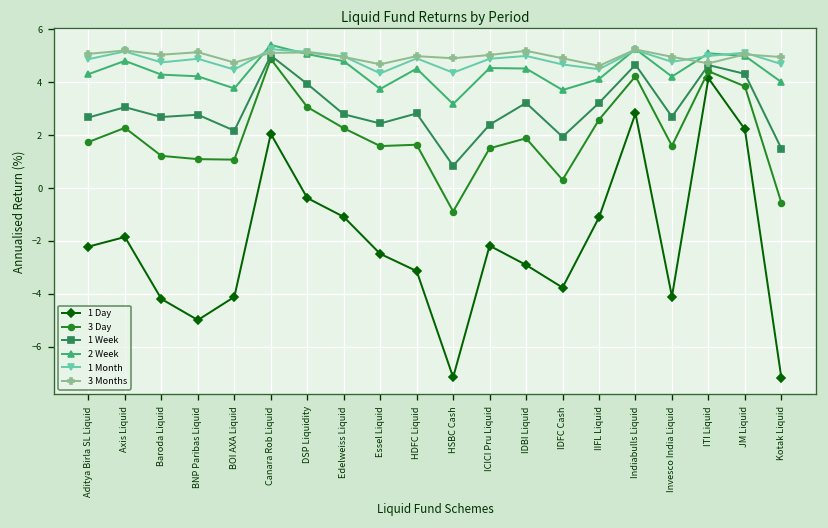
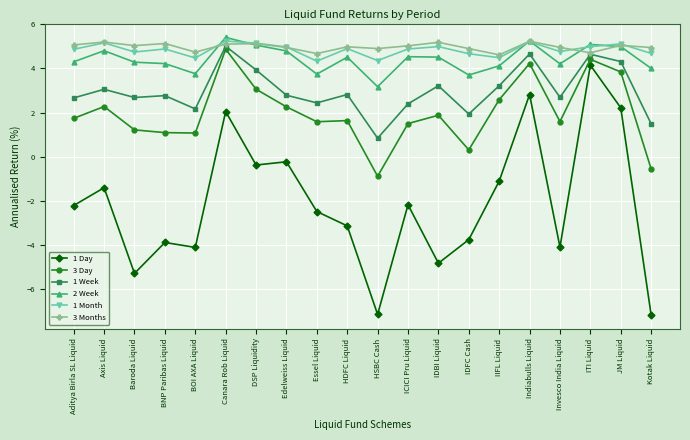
1 Day, Axis Liquid: -1.8 -> -1.4
1 Day, Baroda Liquid: -4.2 -> -5.3
1 Day, BNP Paribas Liquid: -5.0 -> -3.9
1 Day, Edelweiss Liquid: -1.1 -> -0.2
1 Day, IDBI Liquid: -2.9 -> -4.8
